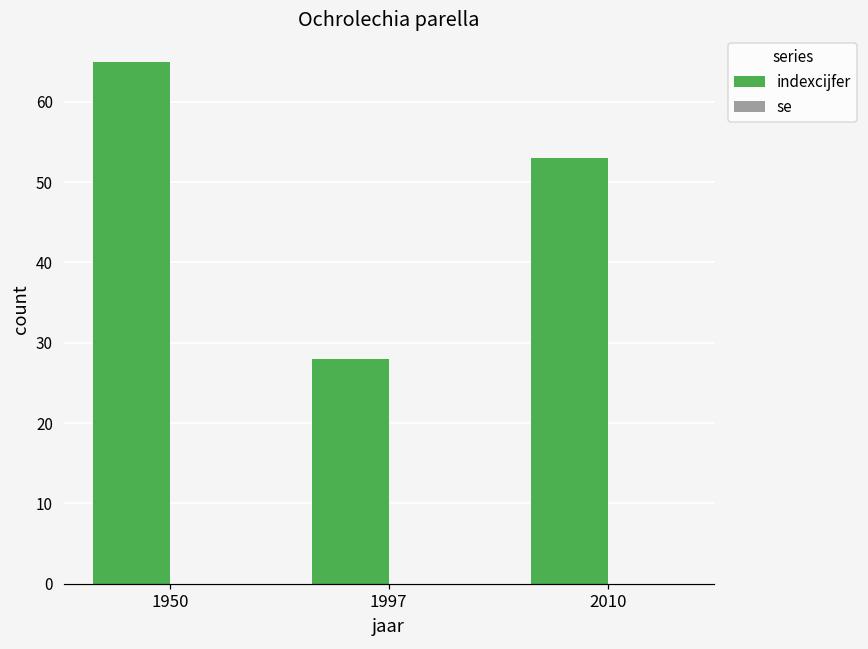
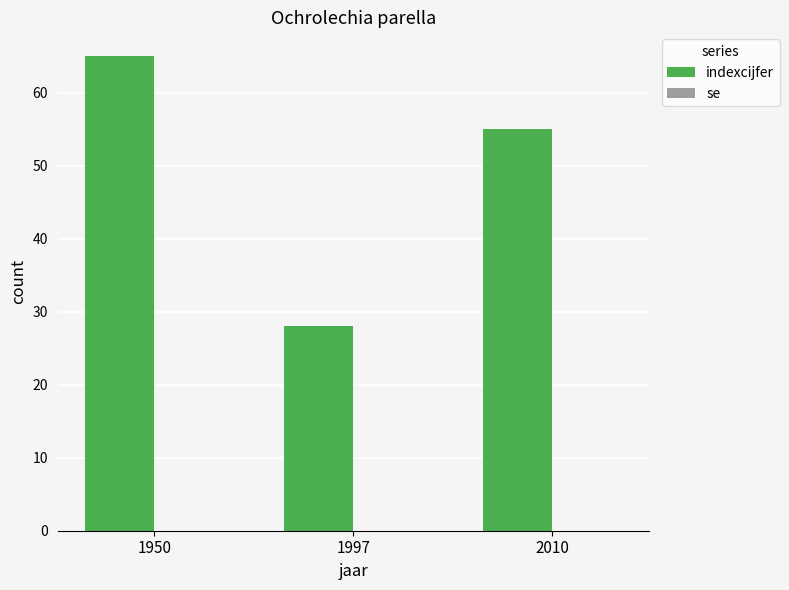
indexcijfer, 2010: 53 -> 55
